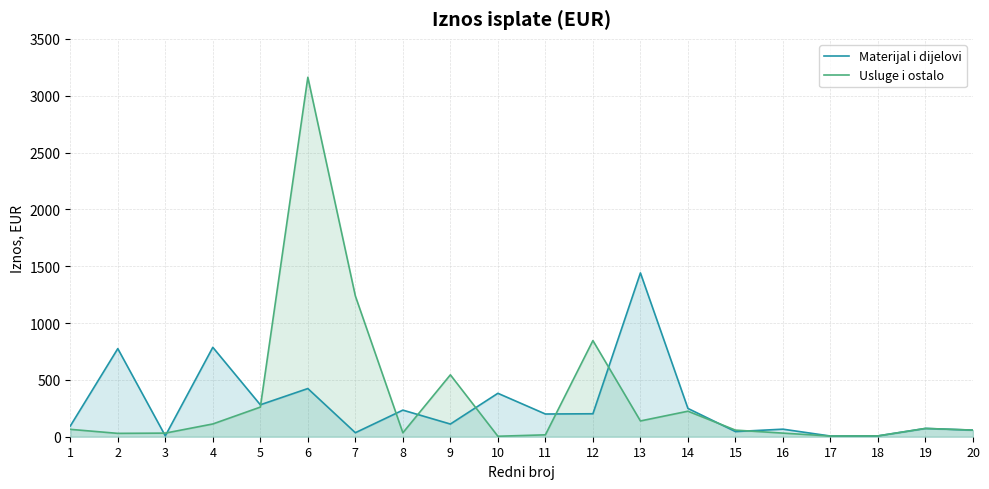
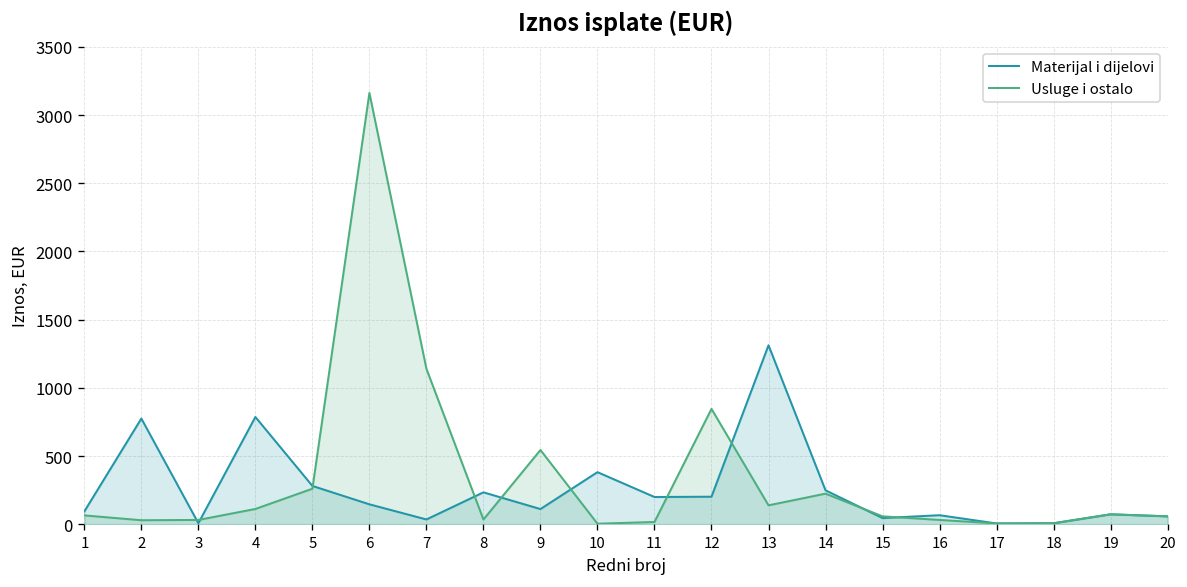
Materijal i dijelovi, 6: 420 -> 150
Usluge i ostalo, 7: 1240 -> 1140
Materijal i dijelovi, 13: 1440 -> 1310
